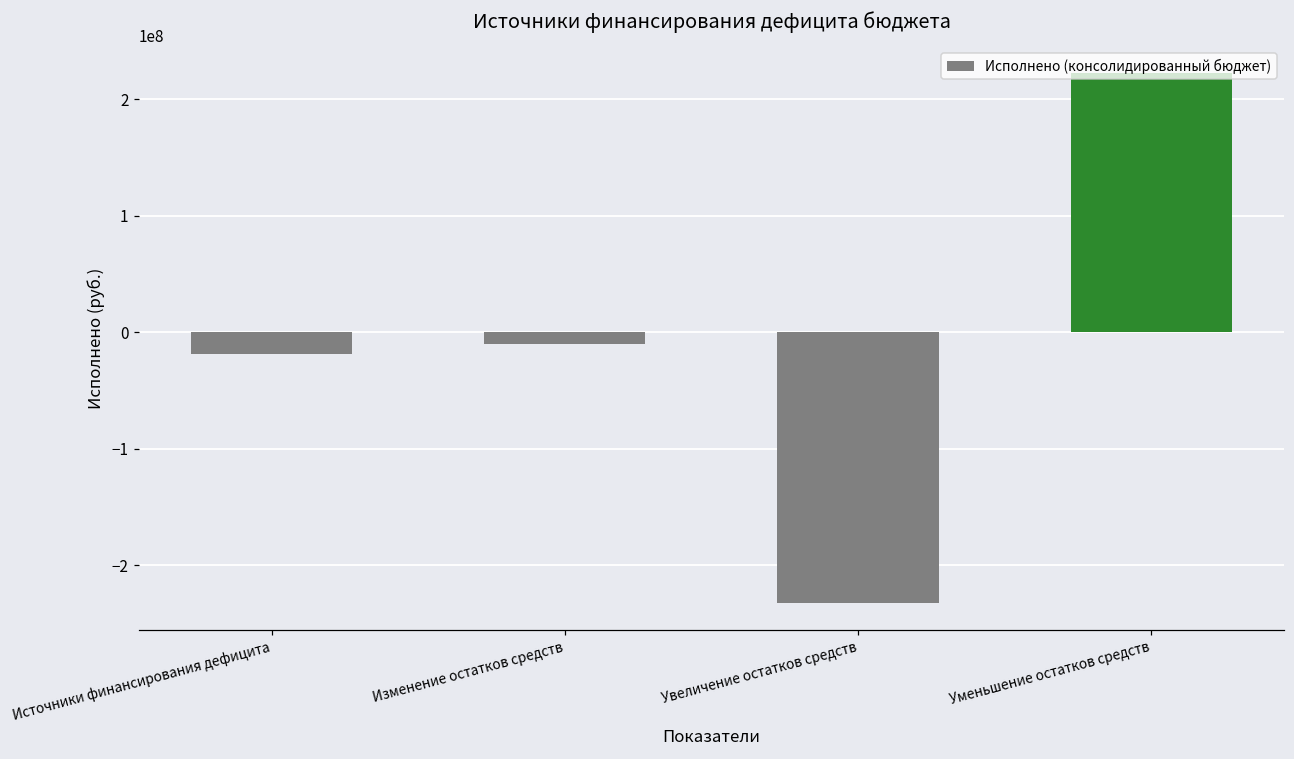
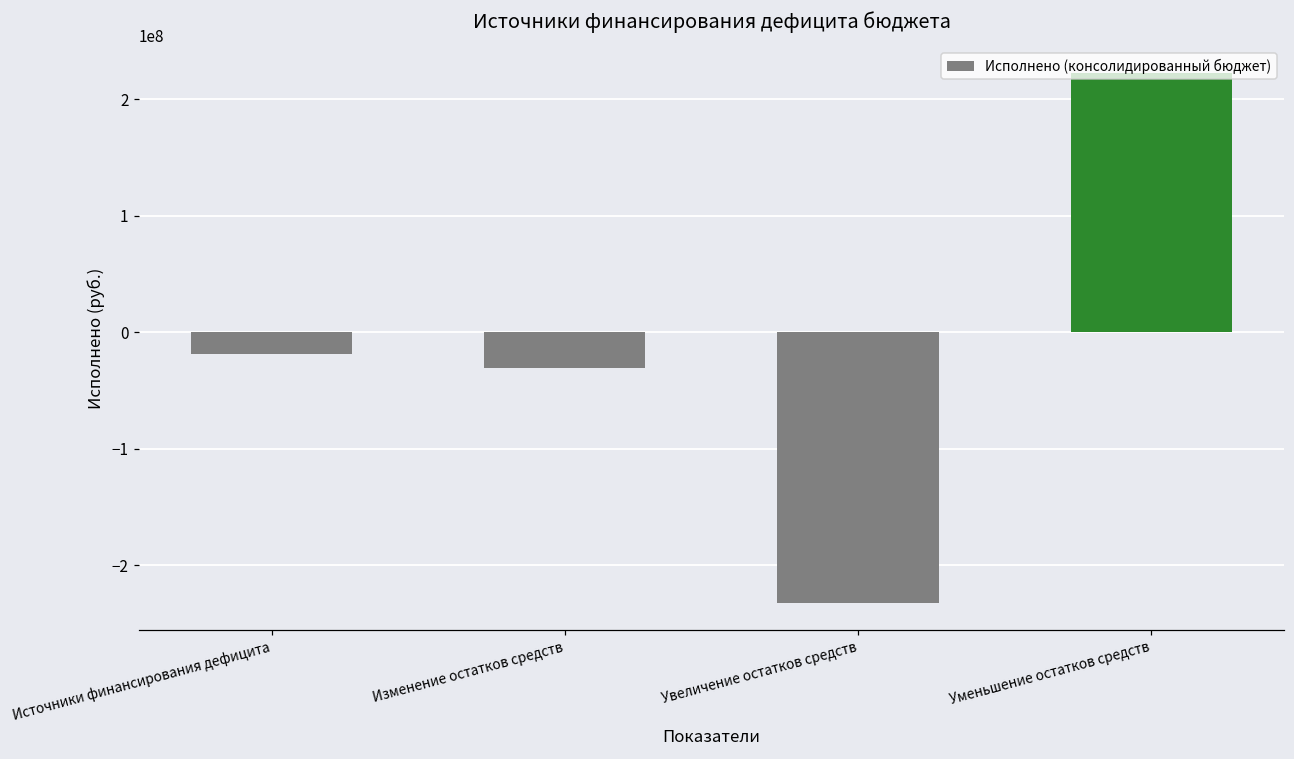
Изменение остатков средств: -10000000 -> -31000000
